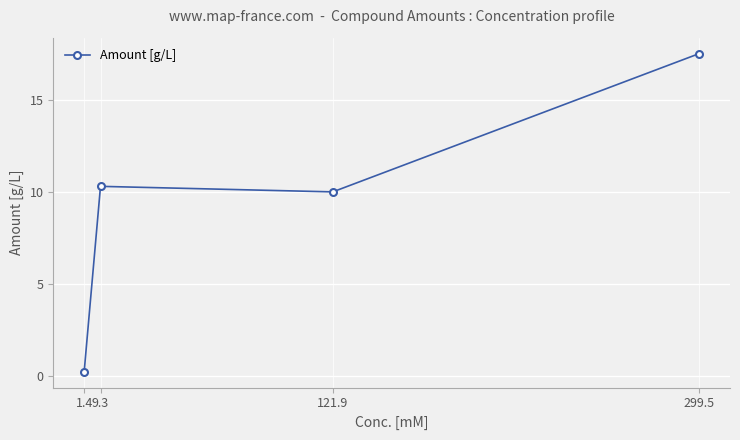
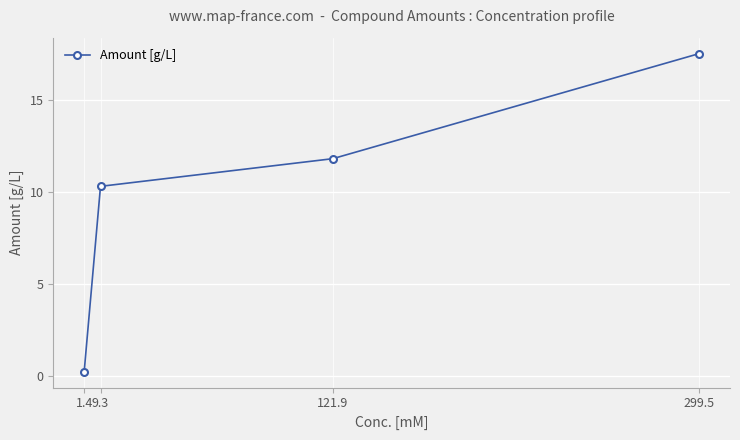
121.9: 10.0 -> 11.8
